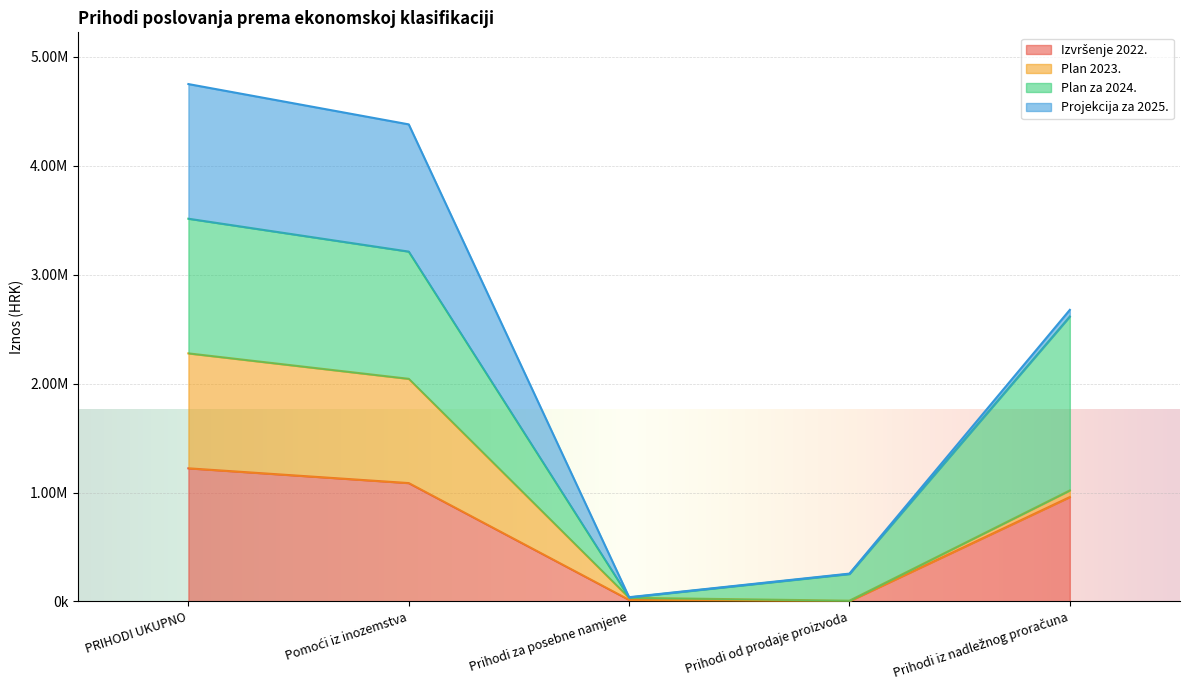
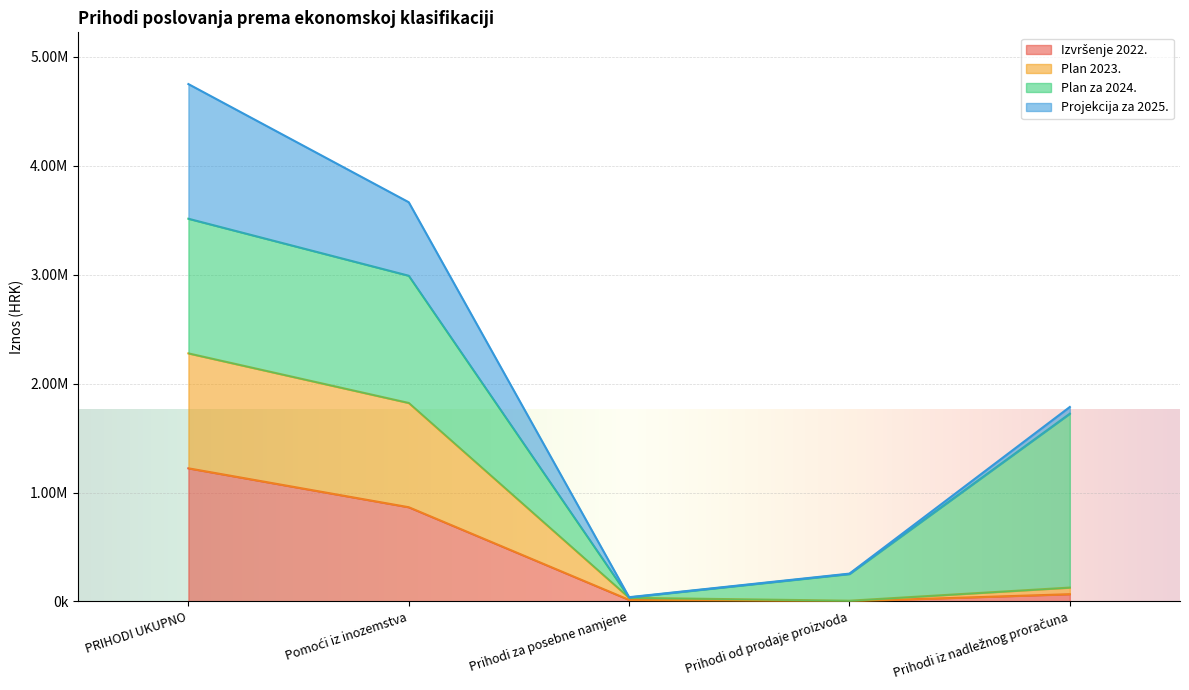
Izvršenje 2022., Pomoći iz inozemstva: 1090000 -> 860000
Projekcija za 2025., Pomoći iz inozemstva: 1170000 -> 670000
Izvršenje 2022., Prihodi iz nadležnog proračuna: 960000 -> 70000
